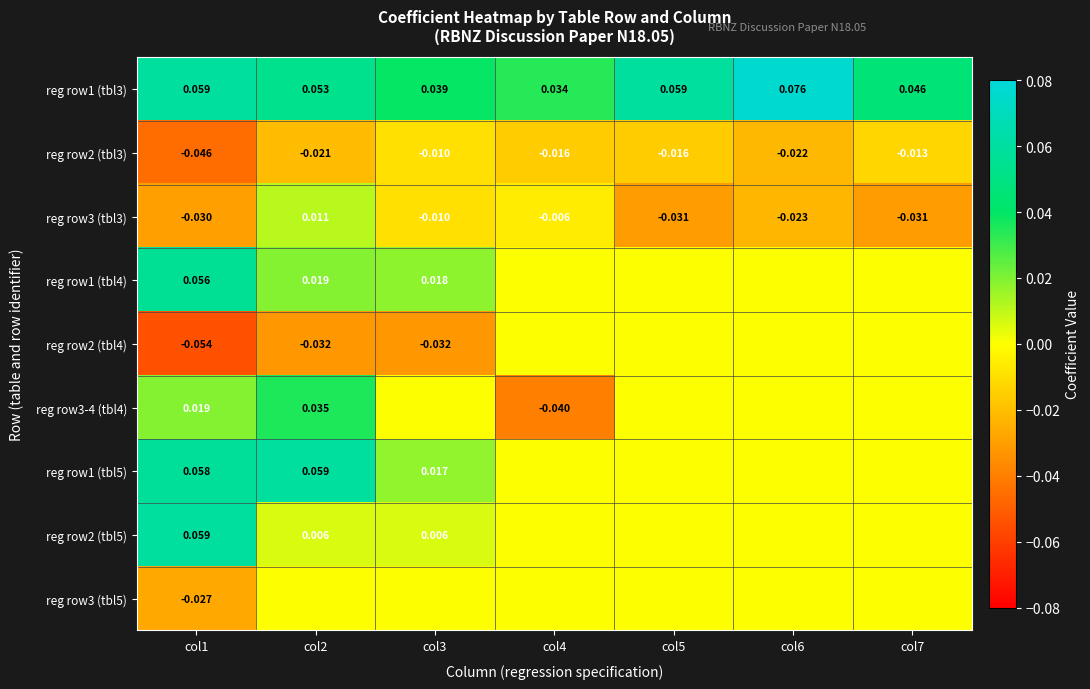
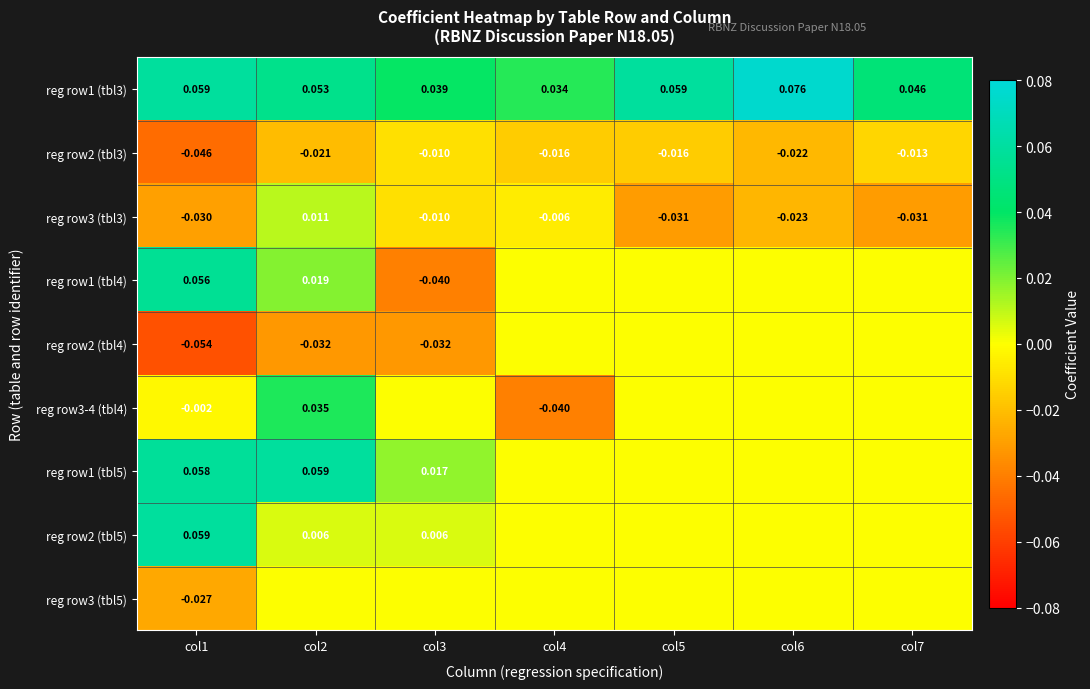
reg row1 (tbl4), col3: 0.018 -> -0.040
reg row3-4 (tbl4), col1: 0.019 -> -0.002
